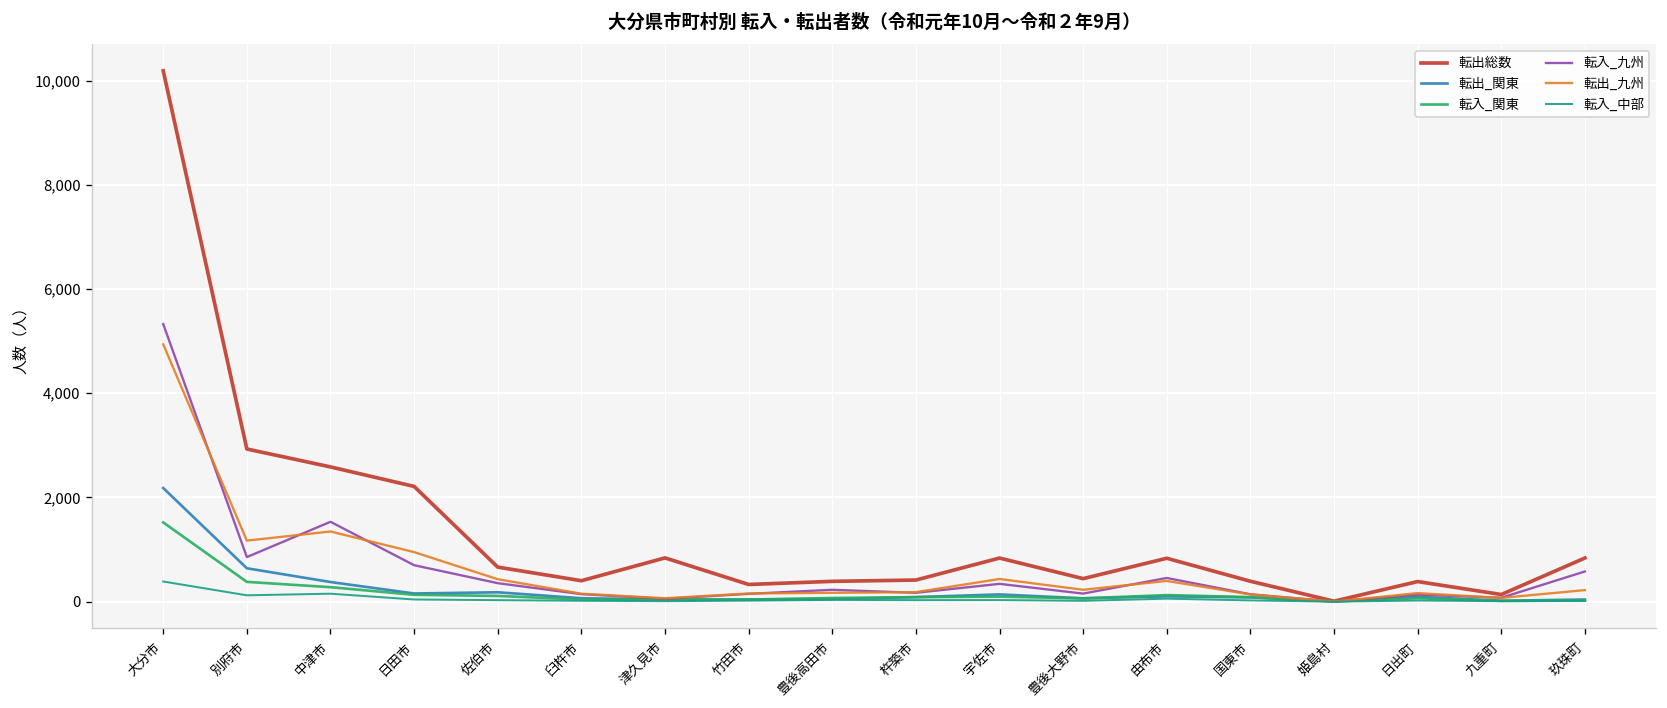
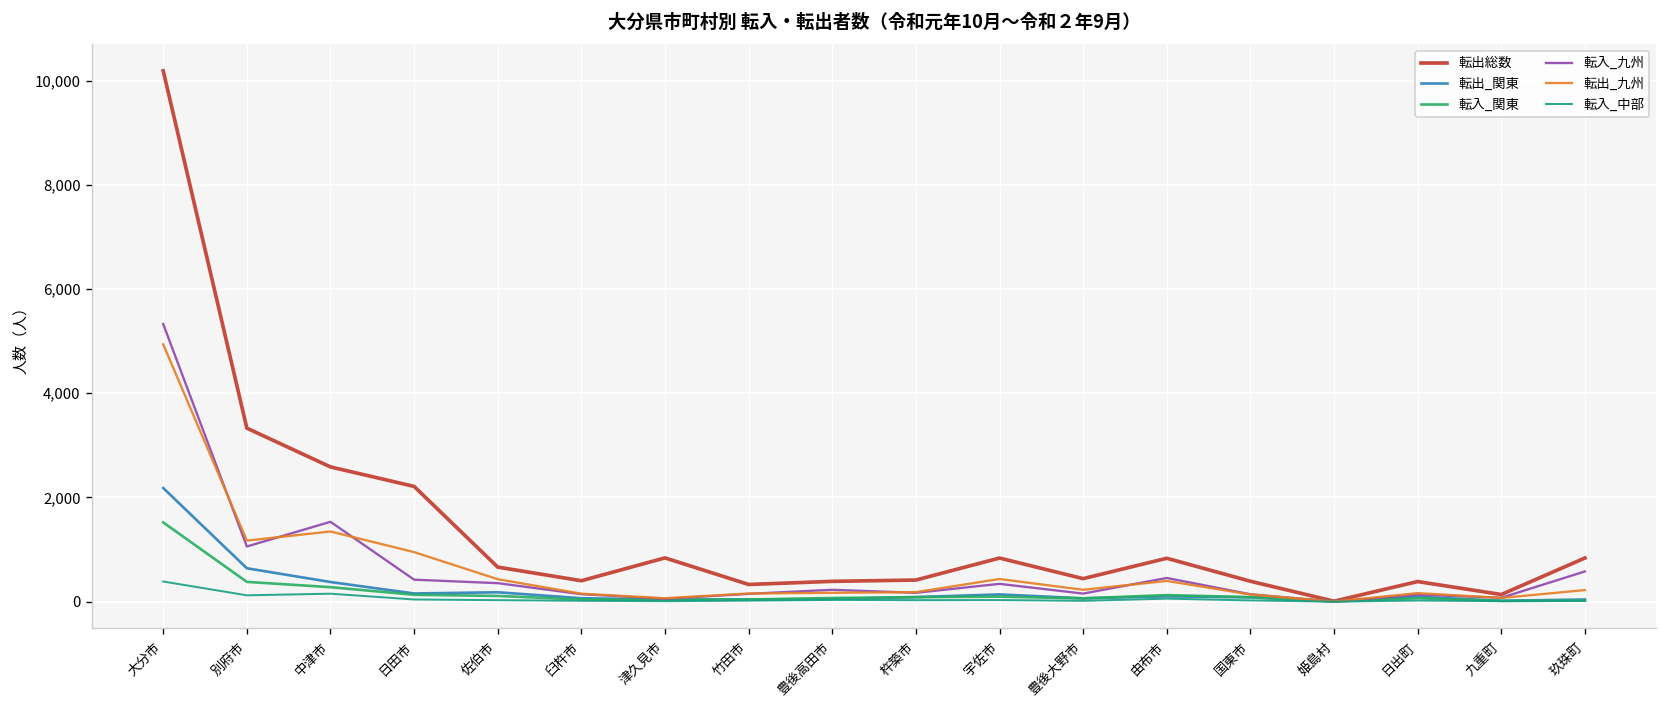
転出総数, 別府市: 2,900 -> 3,300
転入_九州, 別府市: 900 -> 1,100
転入_九州, 日田市: 700 -> 400
